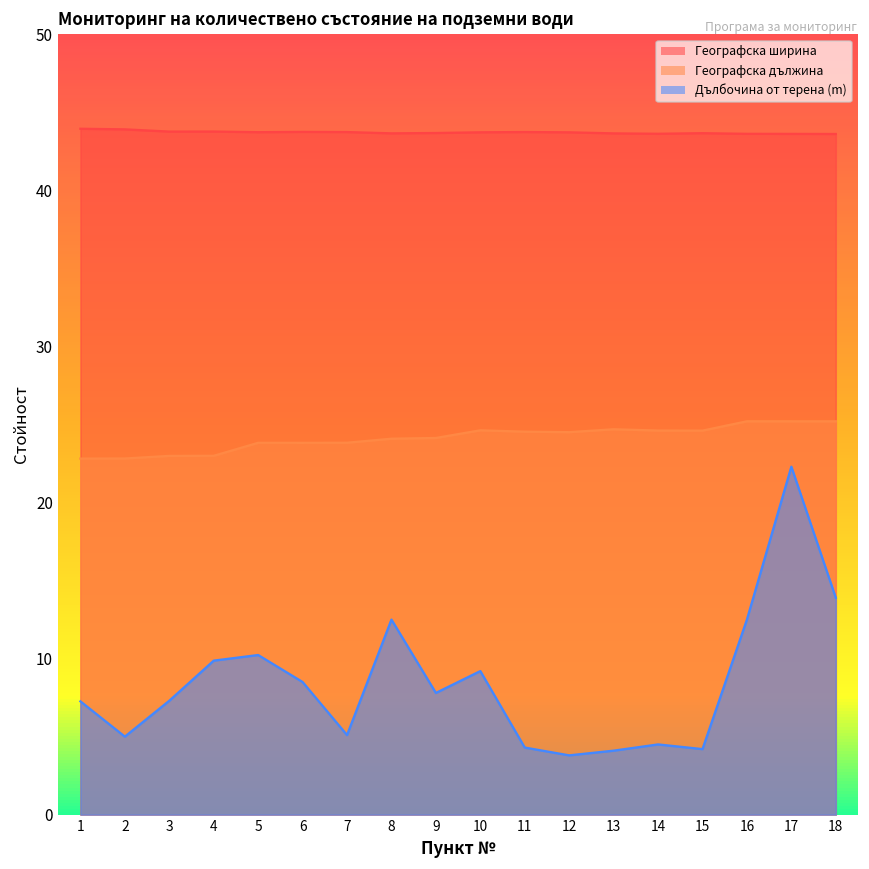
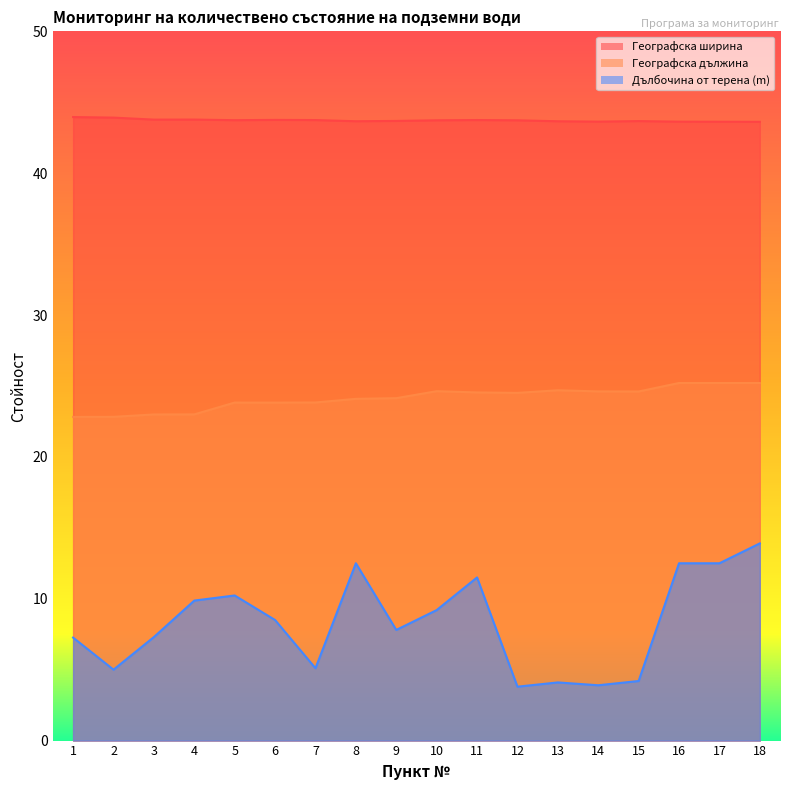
Дълбочина от терена (m), 11: 4.3 -> 11.5
Дълбочина от терена (m), 14: 4.5 -> 3.9
Дълбочина от терена (m), 17: 22.3 -> 12.5
